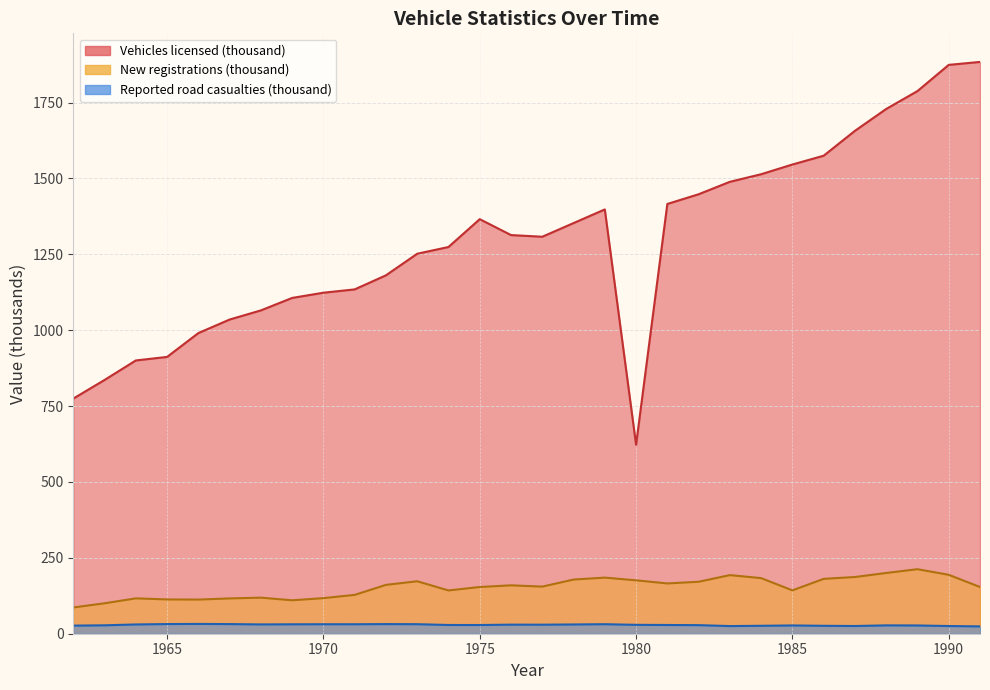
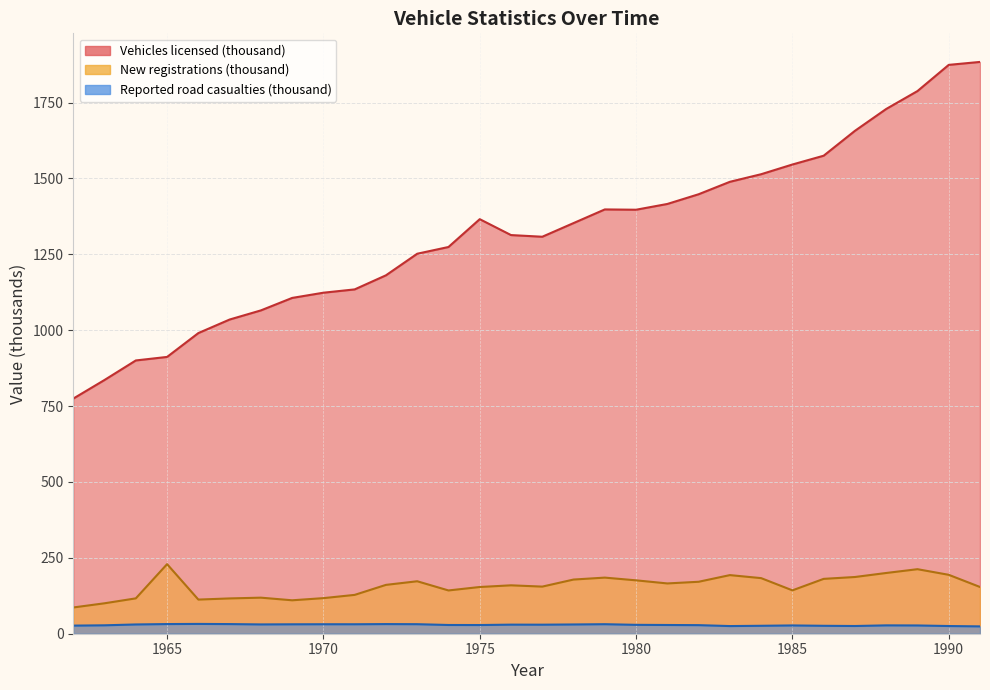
New registrations (thousand), 1965: 110 -> 230
Vehicles licensed (thousand), 1980: 620 -> 1400
